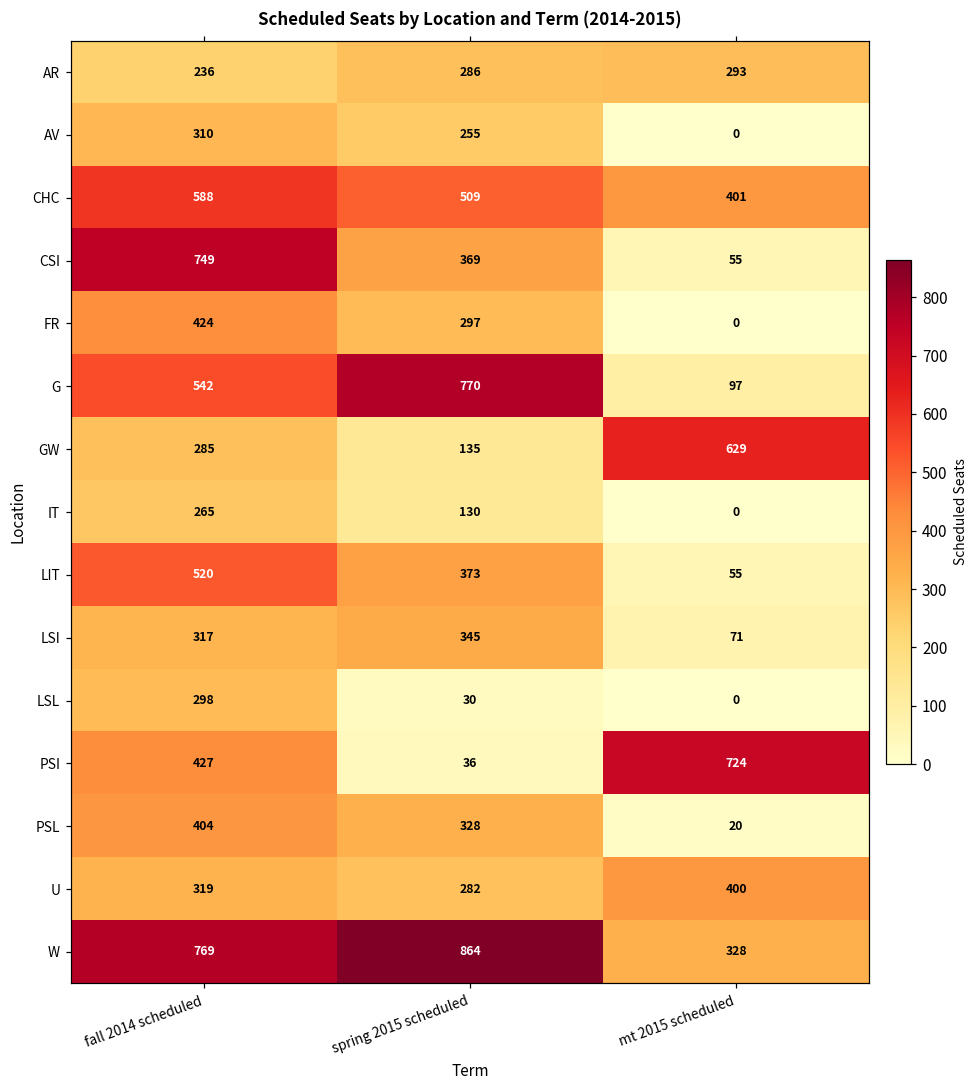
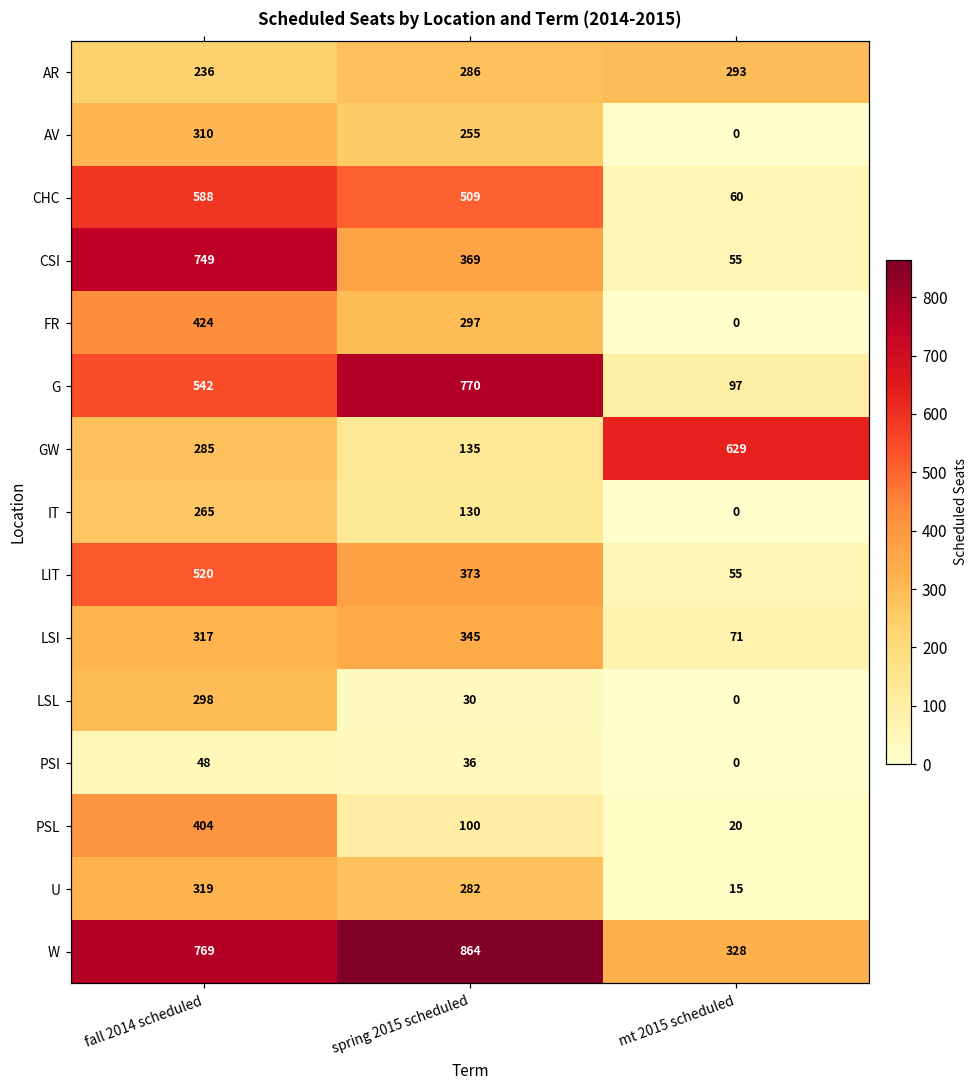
CHC, mt 2015 scheduled: 401 -> 60
PSI, fall 2014 scheduled: 427 -> 48
PSI, mt 2015 scheduled: 724 -> 0
PSL, spring 2015 scheduled: 328 -> 100
U, mt 2015 scheduled: 400 -> 15
